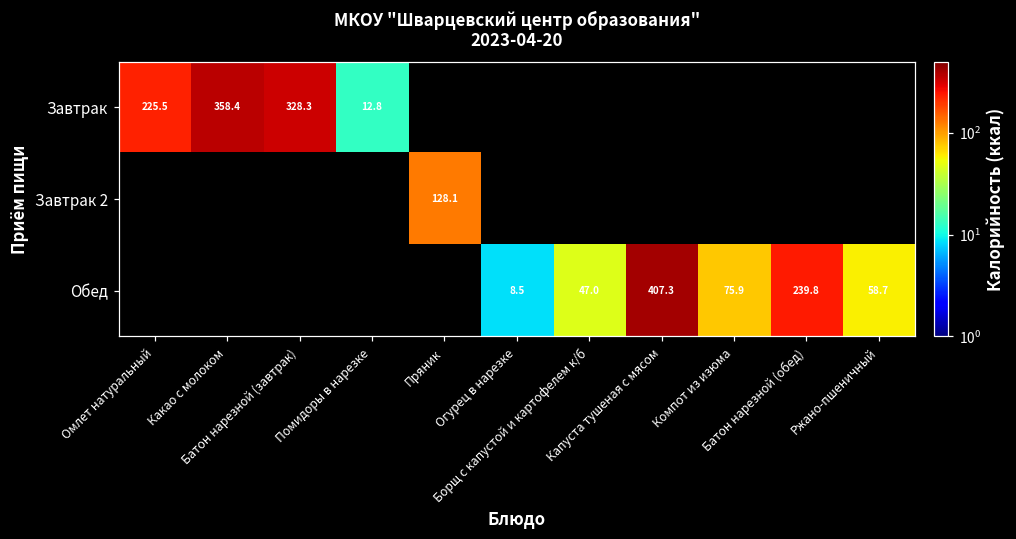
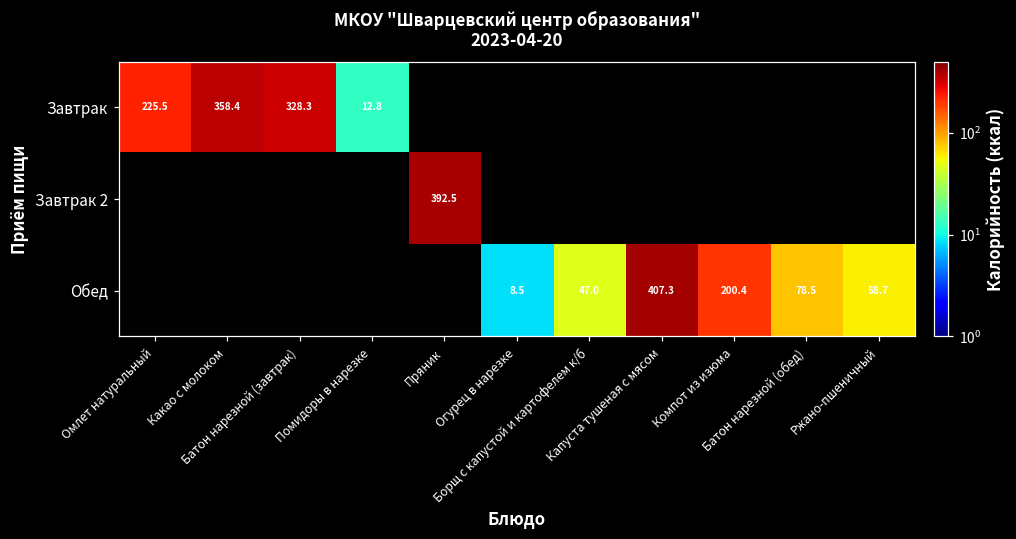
Завтрак 2, Пряник: 128.1 -> 392.5
Обед, Компот из изюма: 75.9 -> 200.4
Обед, Батон нарезной (обед): 239.8 -> 78.5
